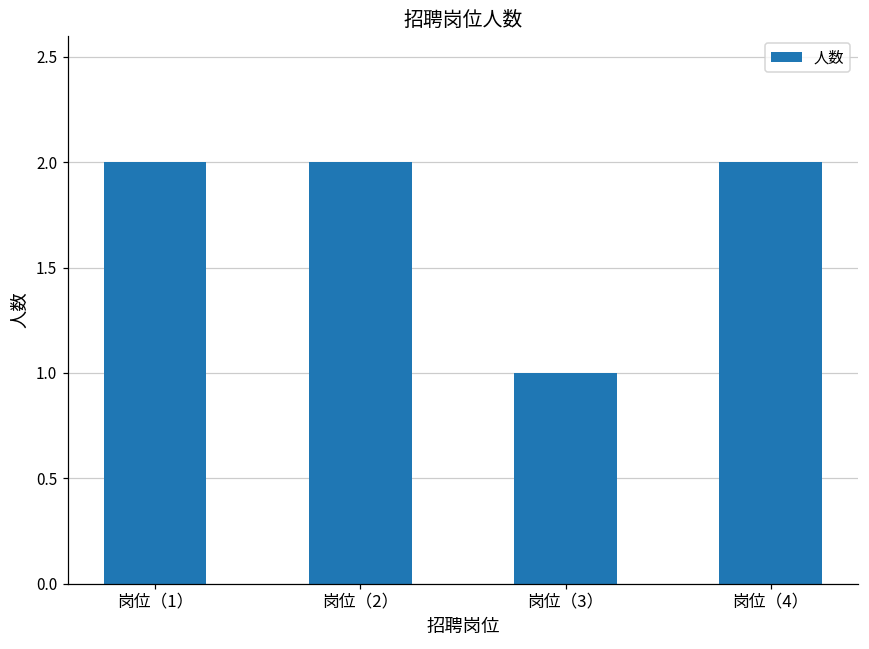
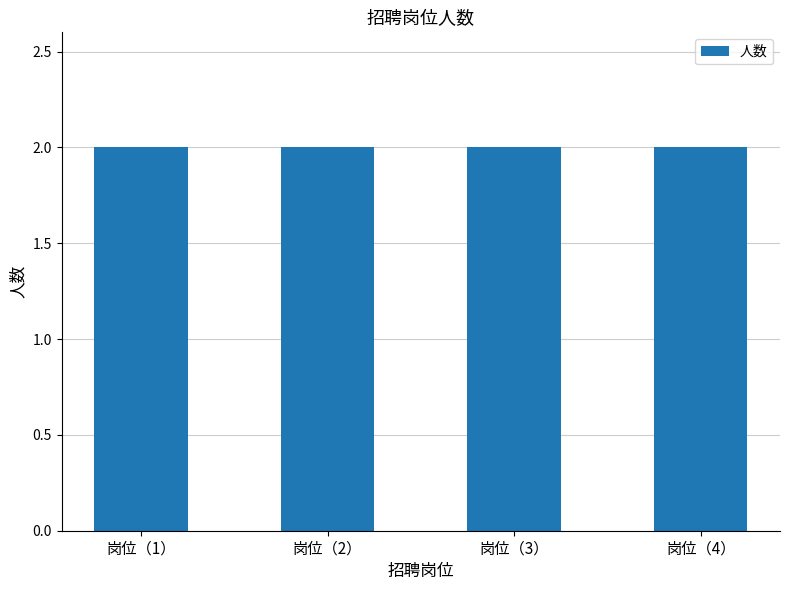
岗位（3）: 1 -> 2
